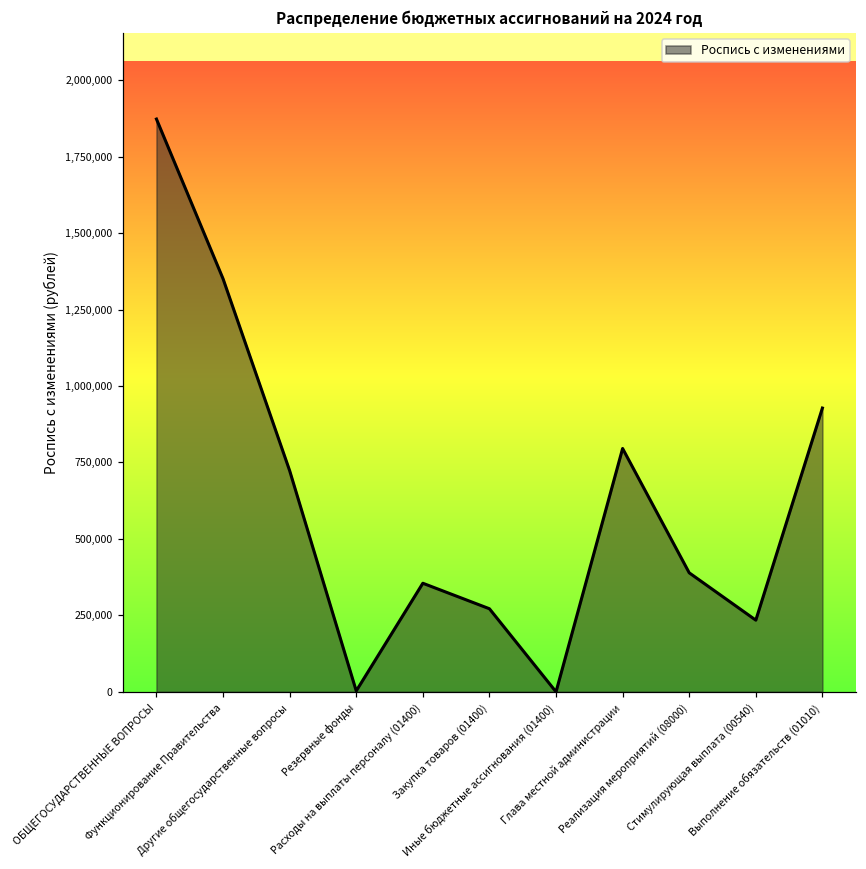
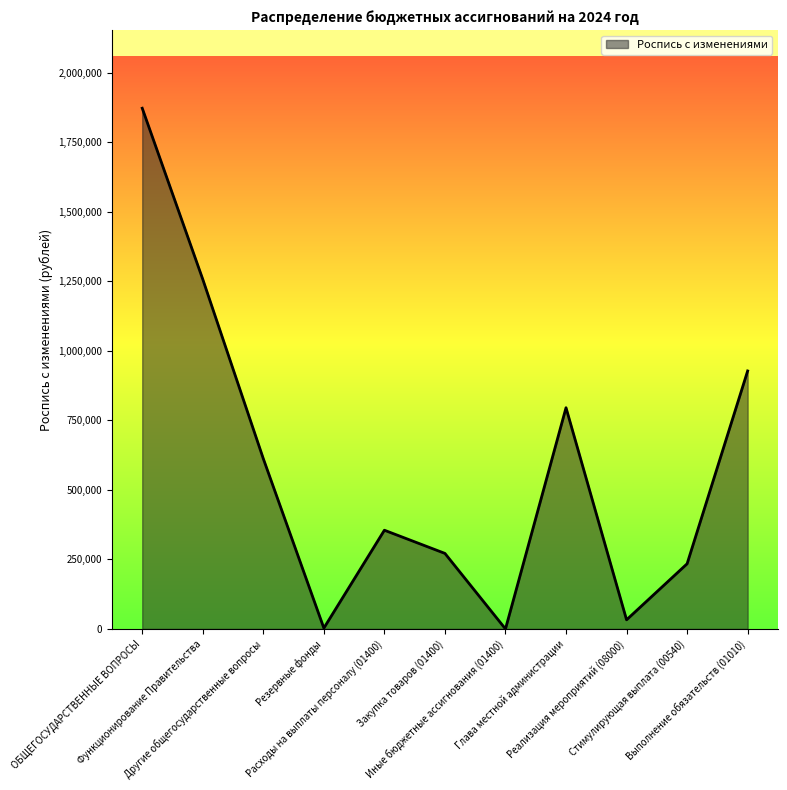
Функционирование Правительства: 1,350,000 -> 1,260,000
Другие общегосударственные вопросы: 720,000 -> 610,000
Реализация мероприятий (08000): 390,000 -> 30,000
